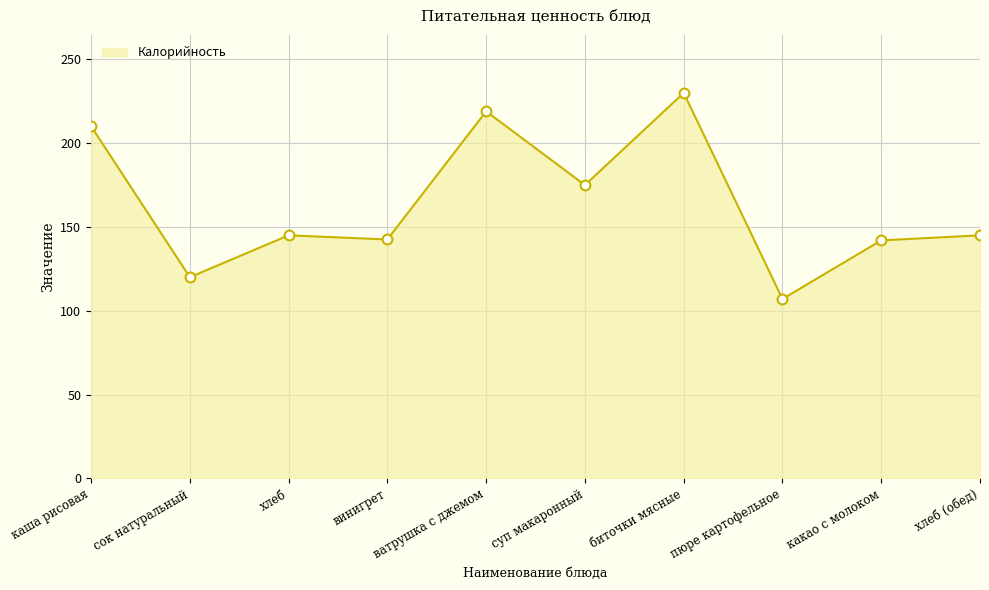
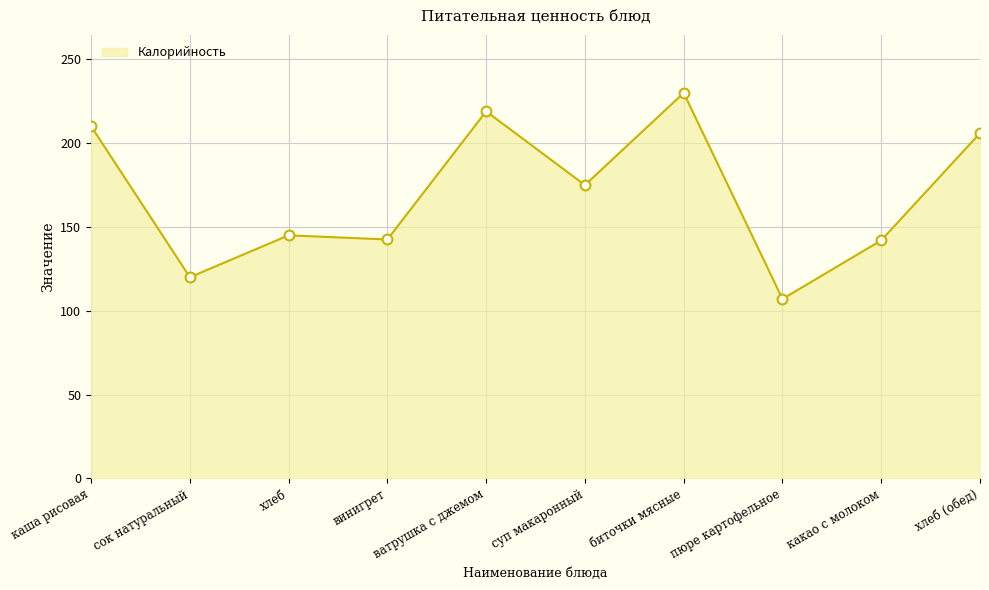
хлеб (обед): 145 -> 206
